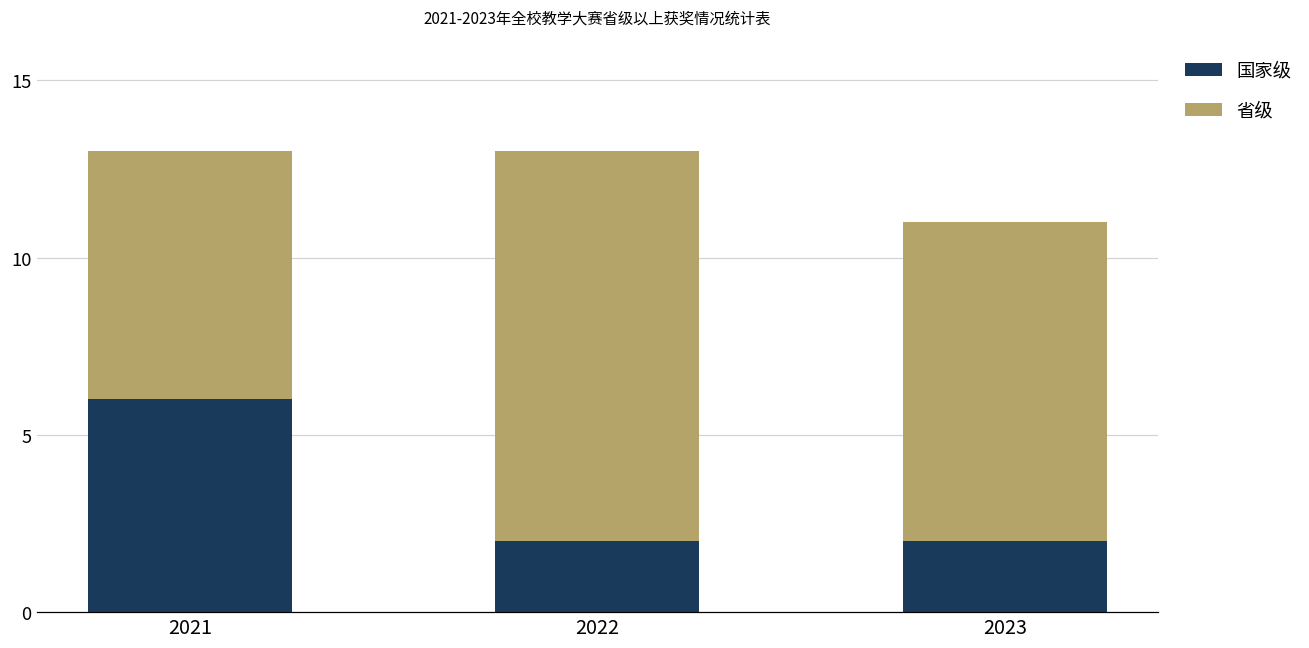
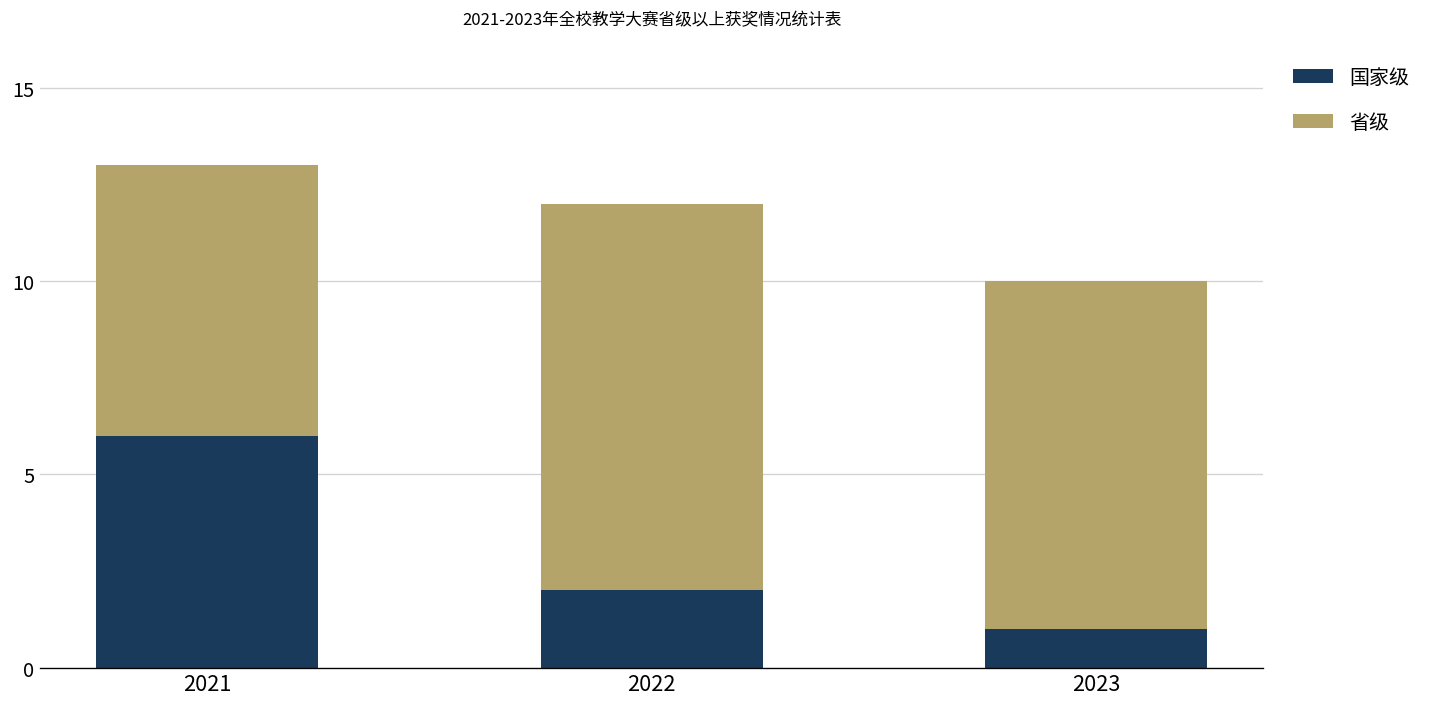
省级, 2022: 11 -> 10
国家级, 2023: 2 -> 1
